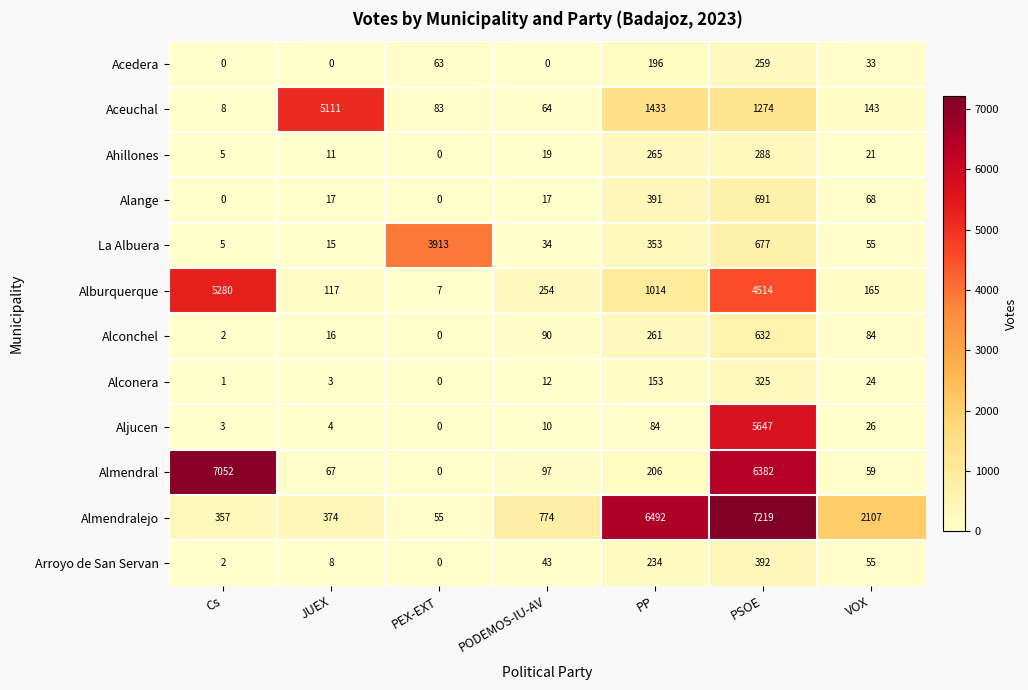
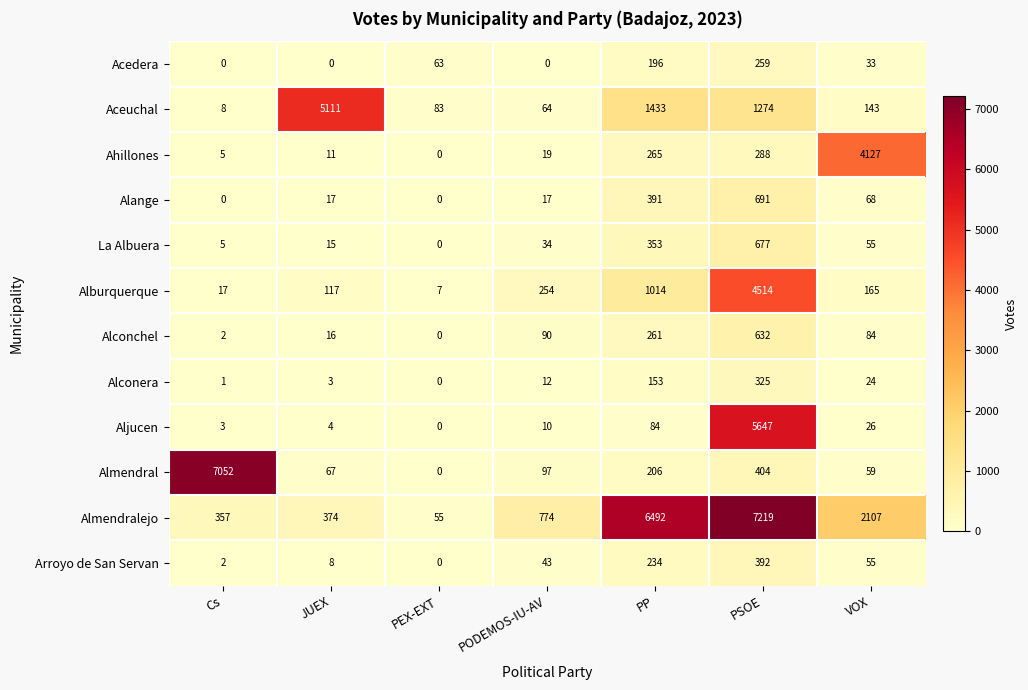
Ahillones, VOX: 21 -> 4127
La Albuera, PEX-EXT: 3913 -> 0
Alburquerque, Cs: 5280 -> 17
Almendral, PSOE: 6382 -> 404
